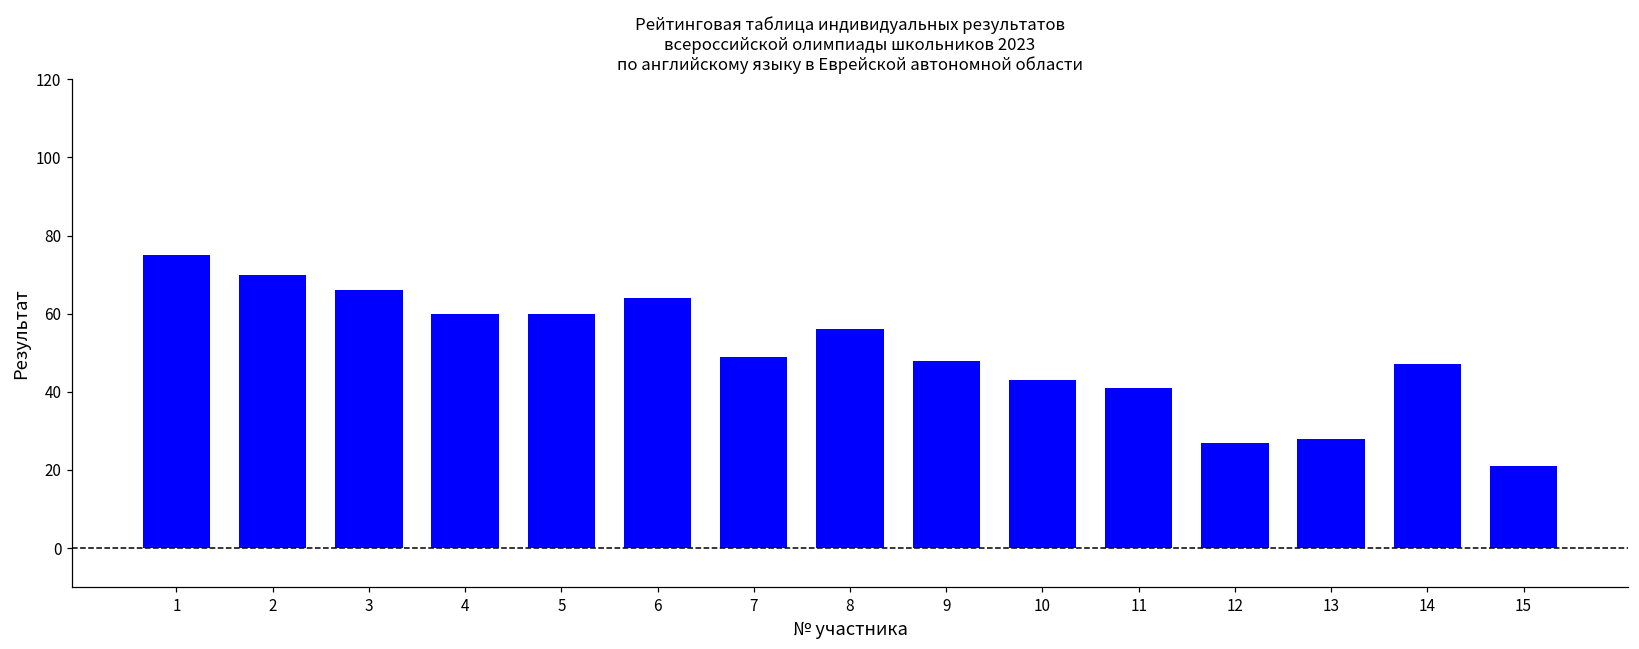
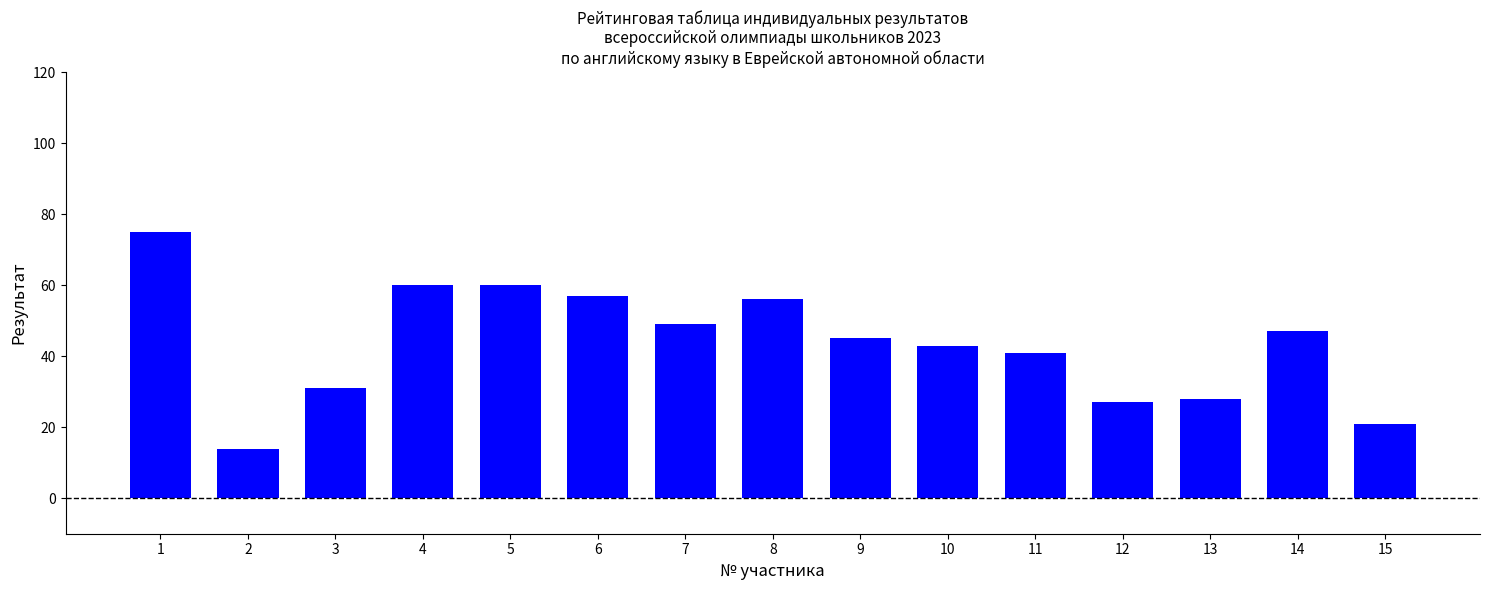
2: 70 -> 14
3: 66 -> 31
6: 64 -> 57
9: 48 -> 45
